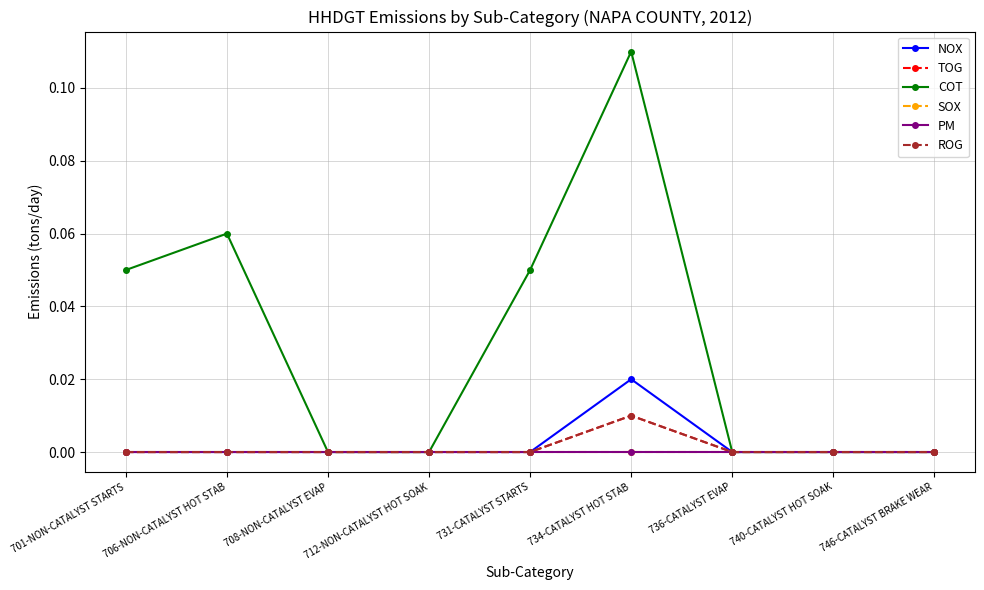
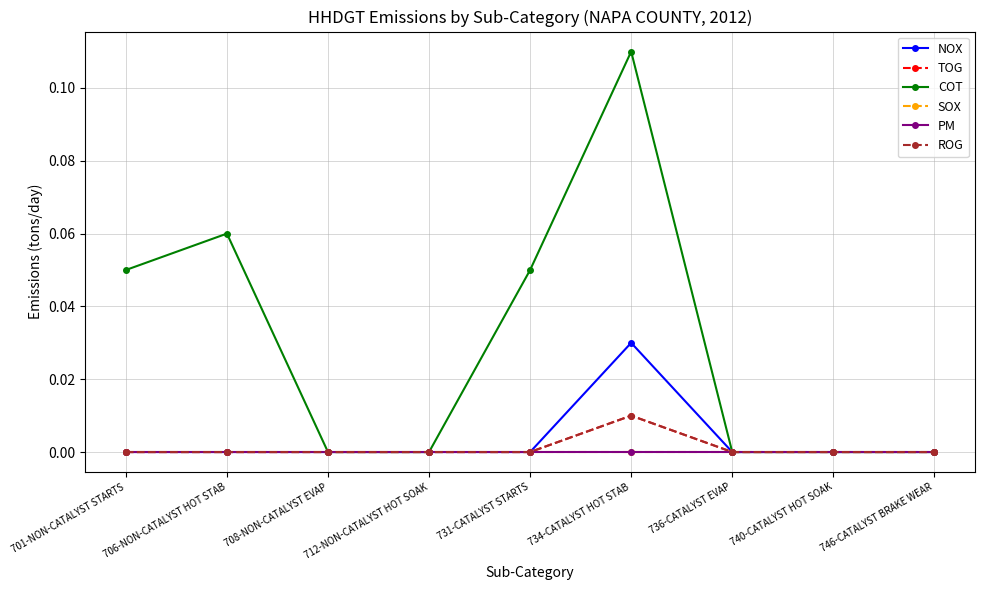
NOX, 734-CATALYST HOT STAB: 0.02 -> 0.03
